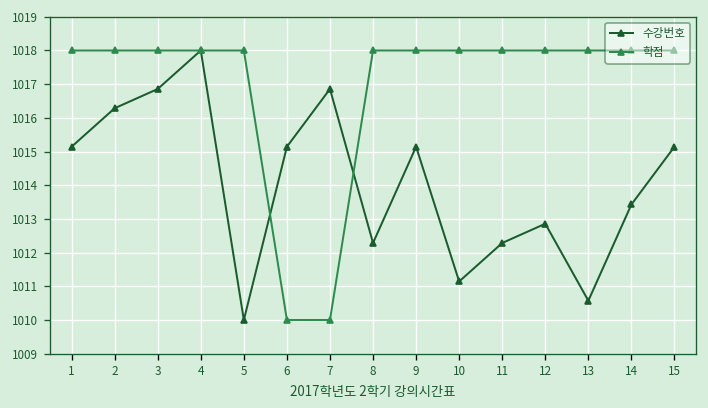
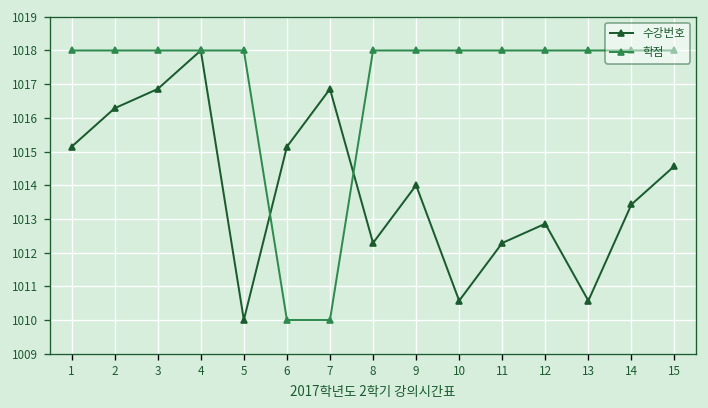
수강번호, 9: 1015.1 -> 1014.0
수강번호, 10: 1011.1 -> 1010.6
수강번호, 15: 1015.1 -> 1014.6
